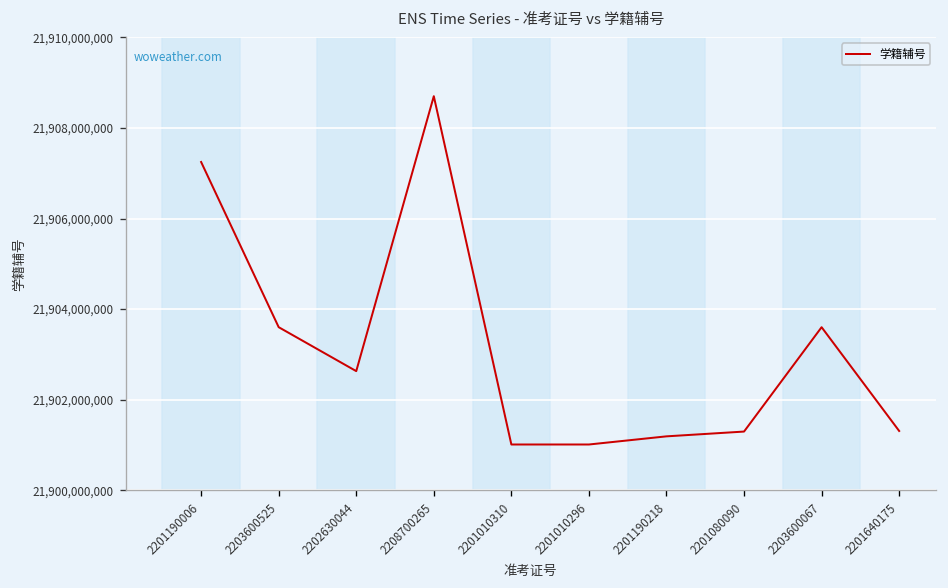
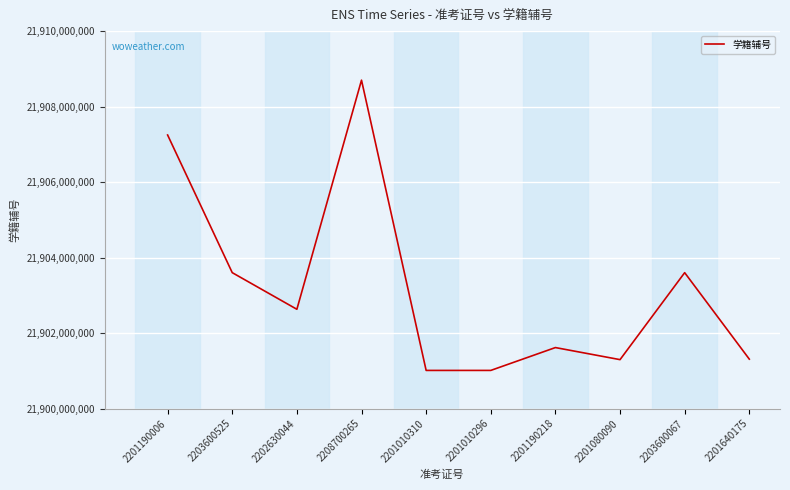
2201190218: 21,901,200,000 -> 21,901,600,000
